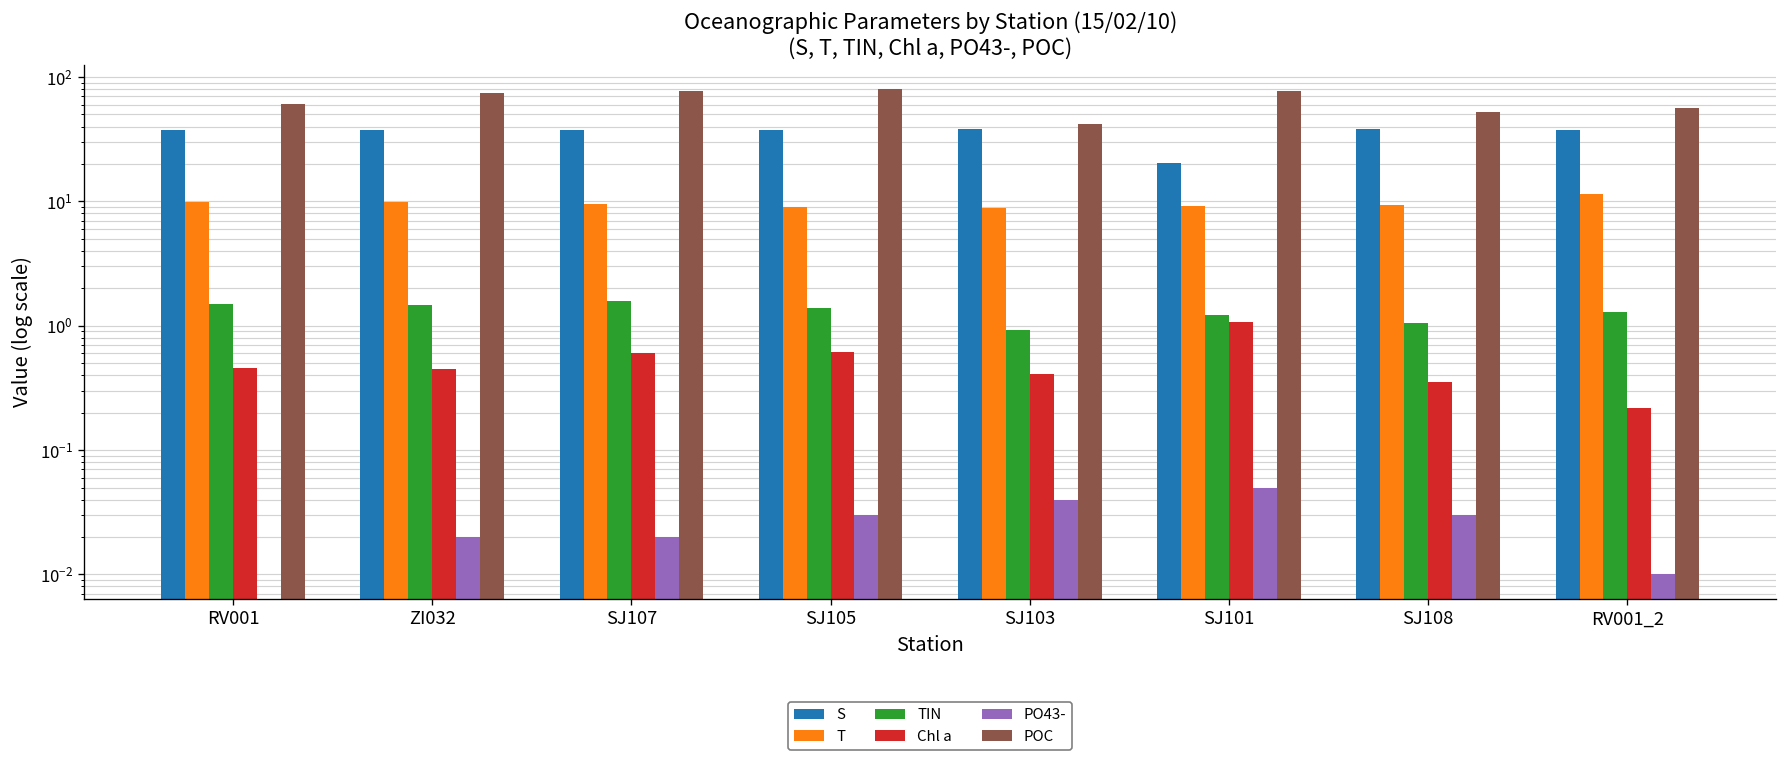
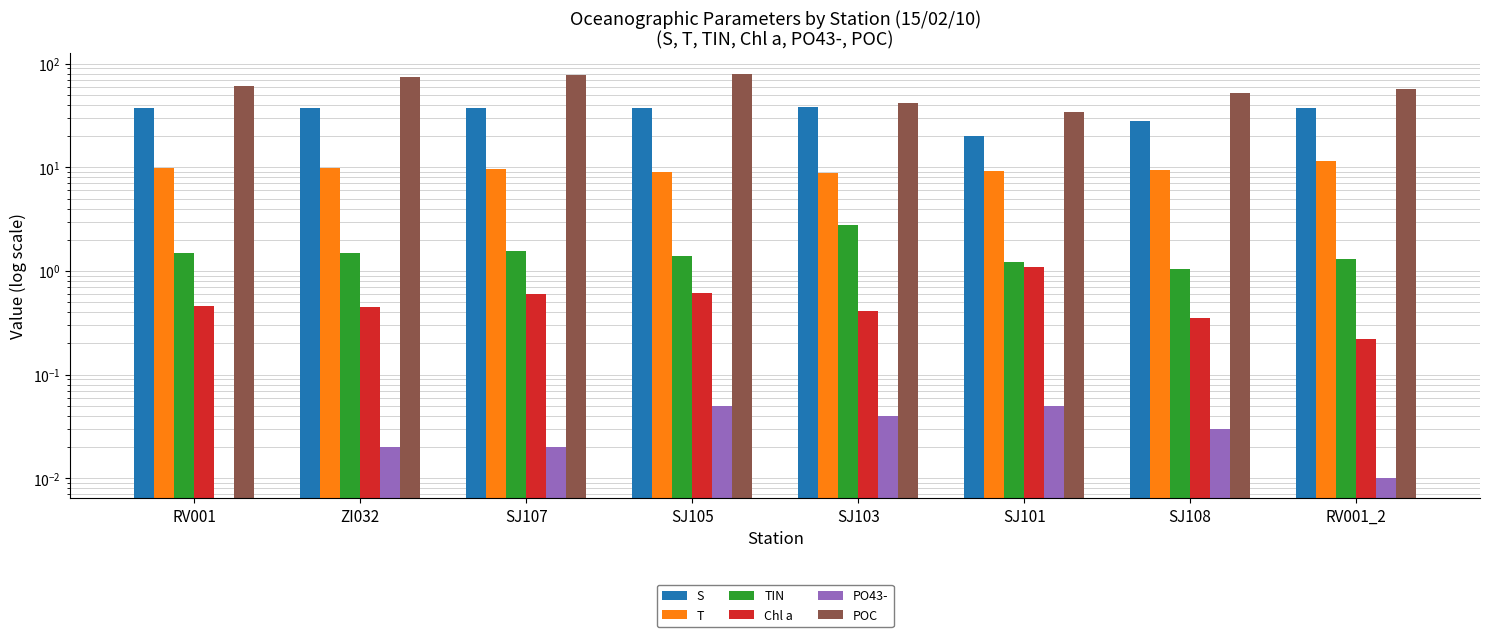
PO43-, SJ105: 0.03 -> 0.05
TIN, SJ103: 0.9 -> 2.8
POC, SJ101: 80 -> 34
S, SJ108: 38 -> 28
